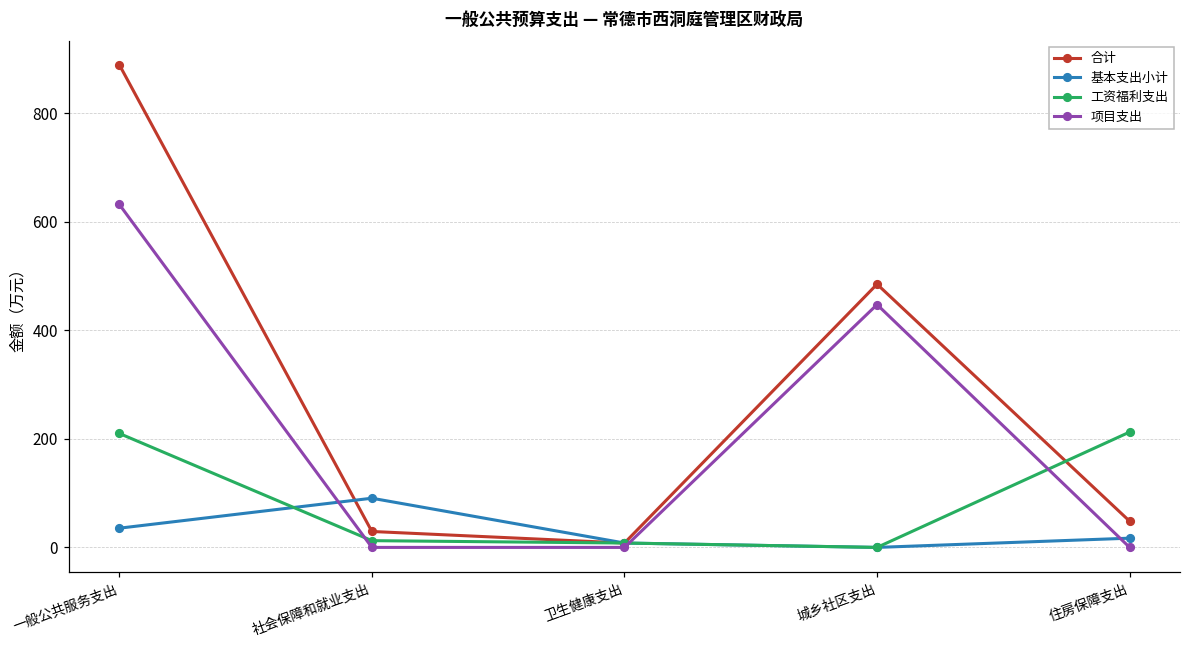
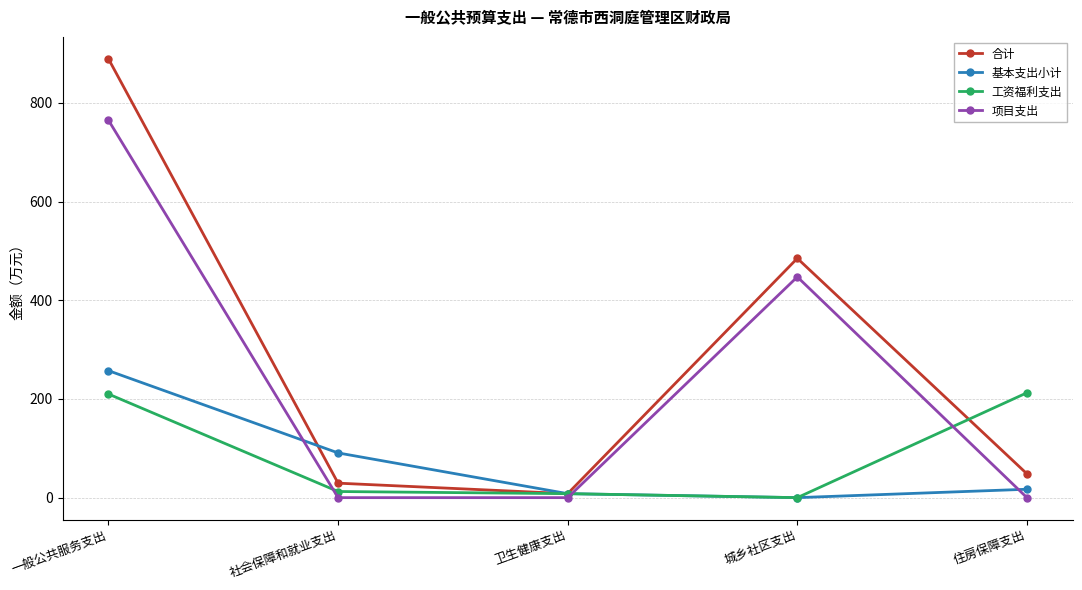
基本支出小计, 一般公共服务支出: 40 -> 260
项目支出, 一般公共服务支出: 630 -> 770
